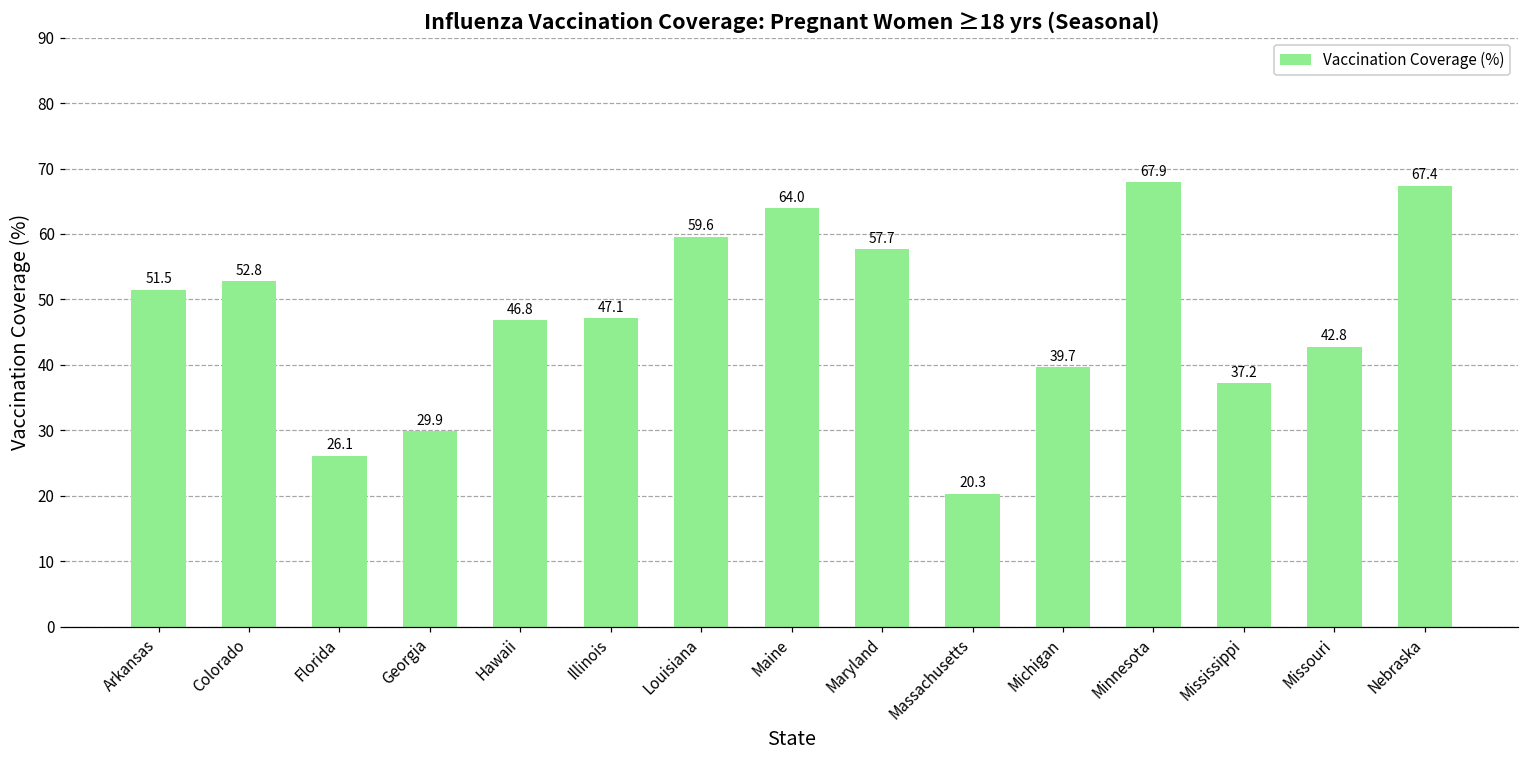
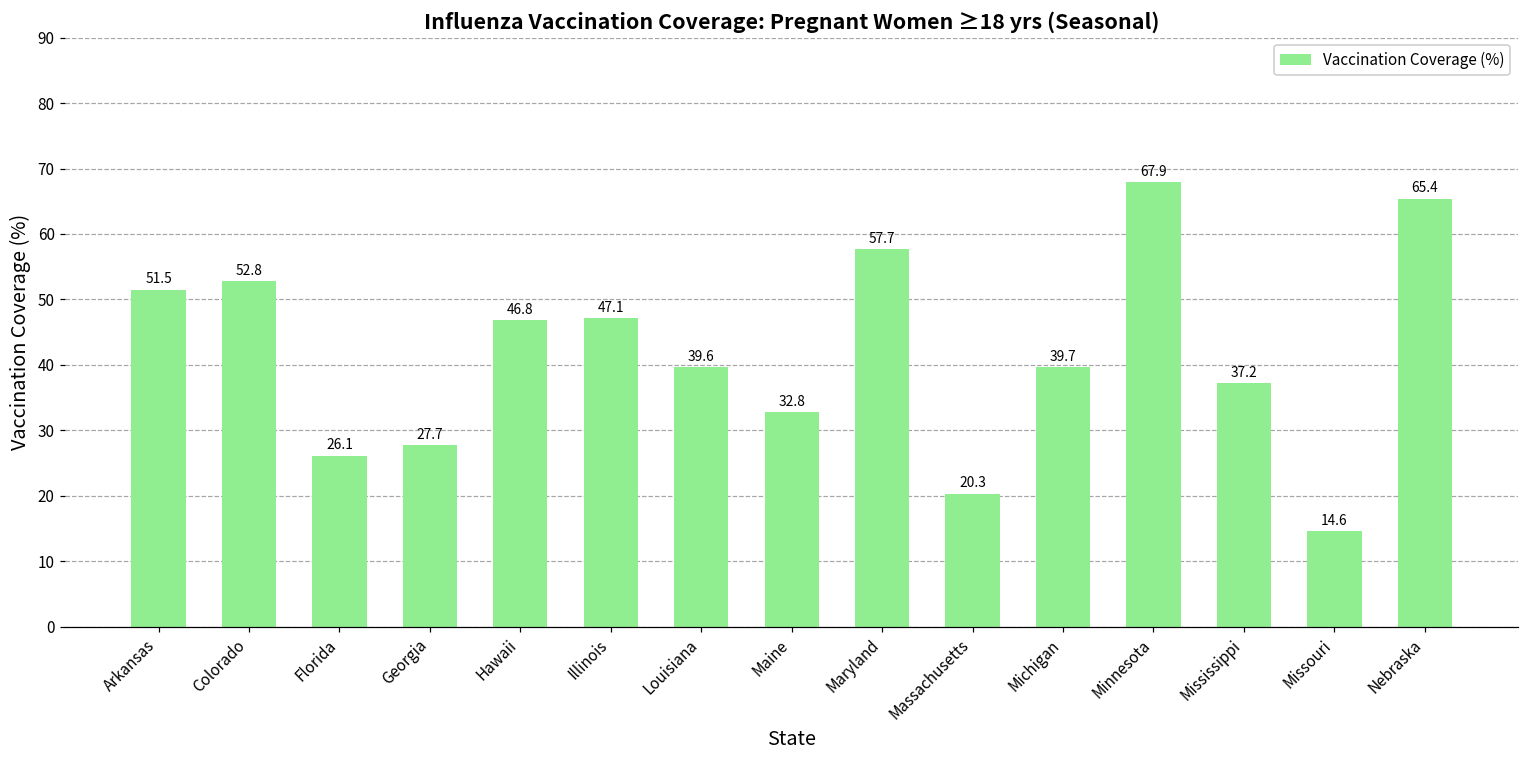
Georgia: 29.9 -> 27.7
Louisiana: 59.6 -> 39.6
Maine: 64.0 -> 32.8
Missouri: 42.8 -> 14.6
Nebraska: 67.4 -> 65.4
